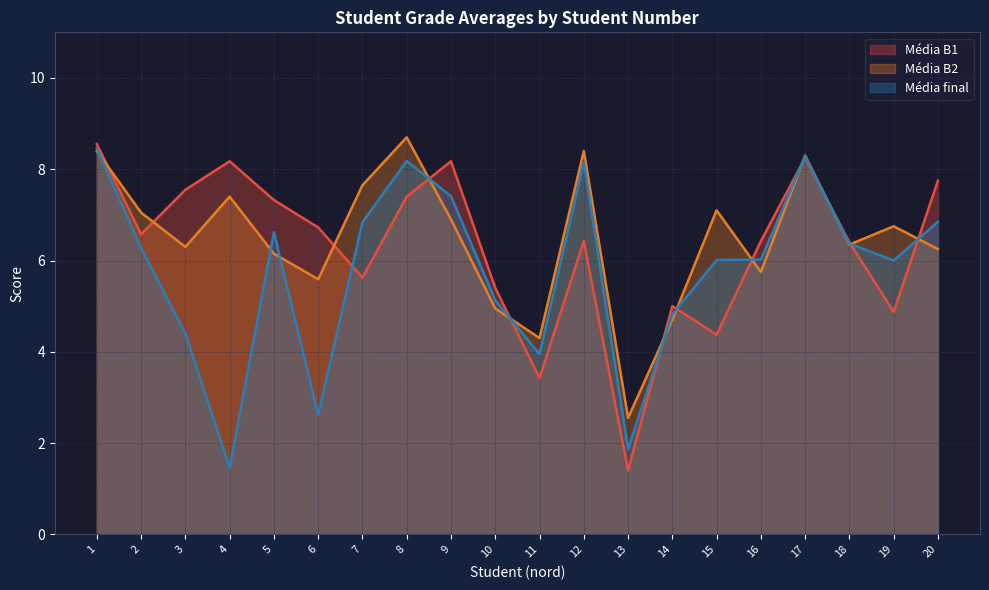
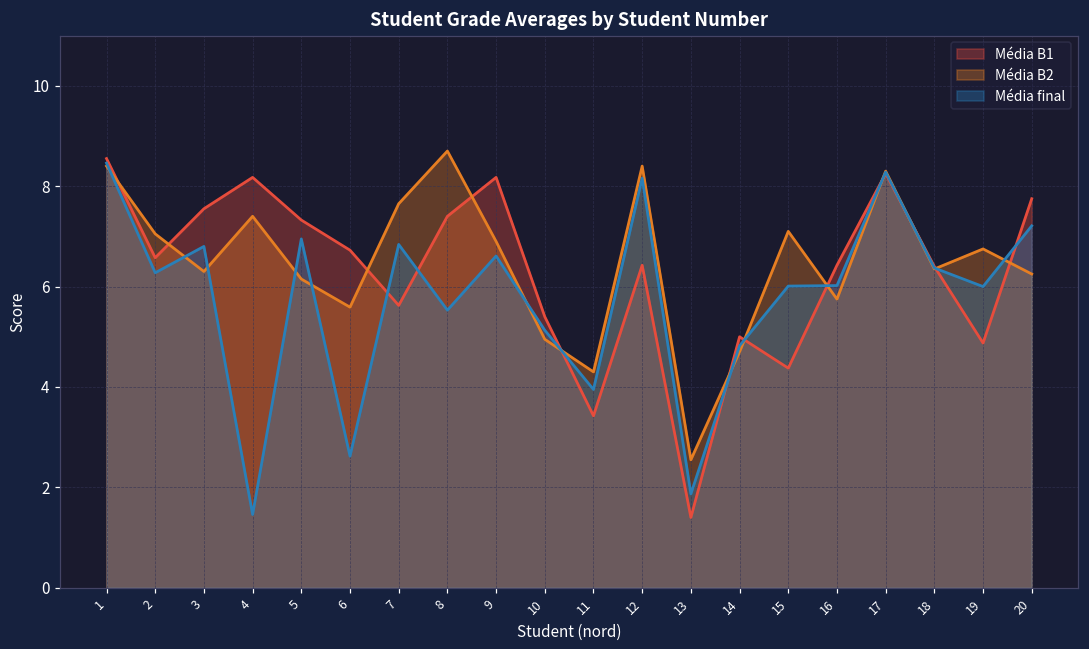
Média final, 3: 4.4 -> 6.8
Média final, 5: 6.6 -> 7.0
Média final, 8: 8.2 -> 5.5
Média final, 9: 7.4 -> 6.6
Média final, 20: 6.9 -> 7.2
